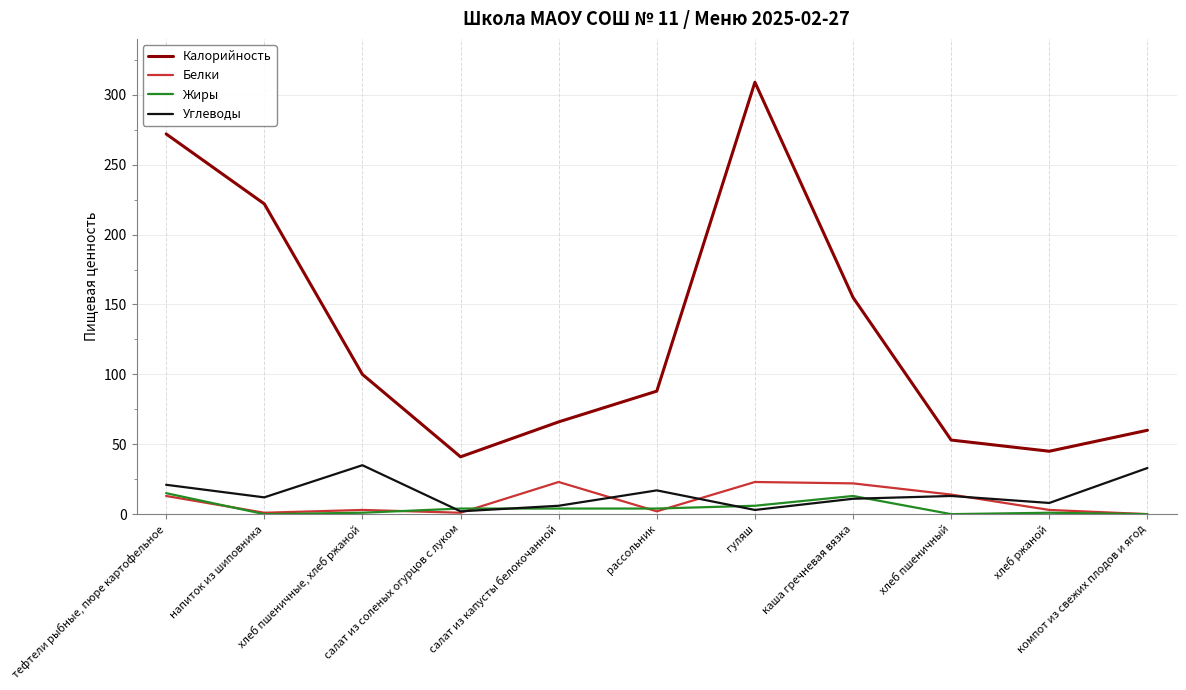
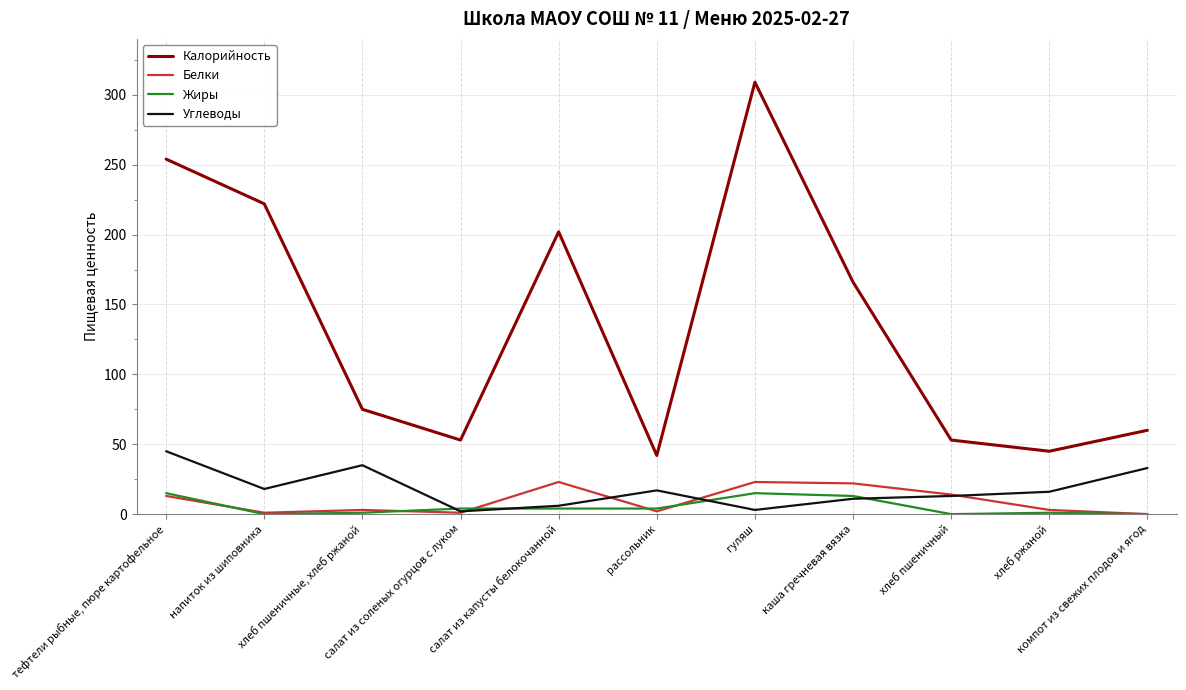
Калорийность, тефтели рыбные, пюре картофельное: 272 -> 254
Углеводы, тефтели рыбные, пюре картофельное: 21 -> 45
Углеводы, напиток из шиповника: 12 -> 18
Калорийность, хлеб пшеничные, хлеб ржаной: 100 -> 75
Калорийность, салат из соленых огурцов с луком: 41 -> 53
Калорийность, салат из капусты белокочанной: 66 -> 202
Калорийность, рассольник: 88 -> 42
Жиры, гуляш: 6 -> 15
Калорийность, каша гречневая вязка: 155 -> 166
Углеводы, хлеб ржаной: 8 -> 16
